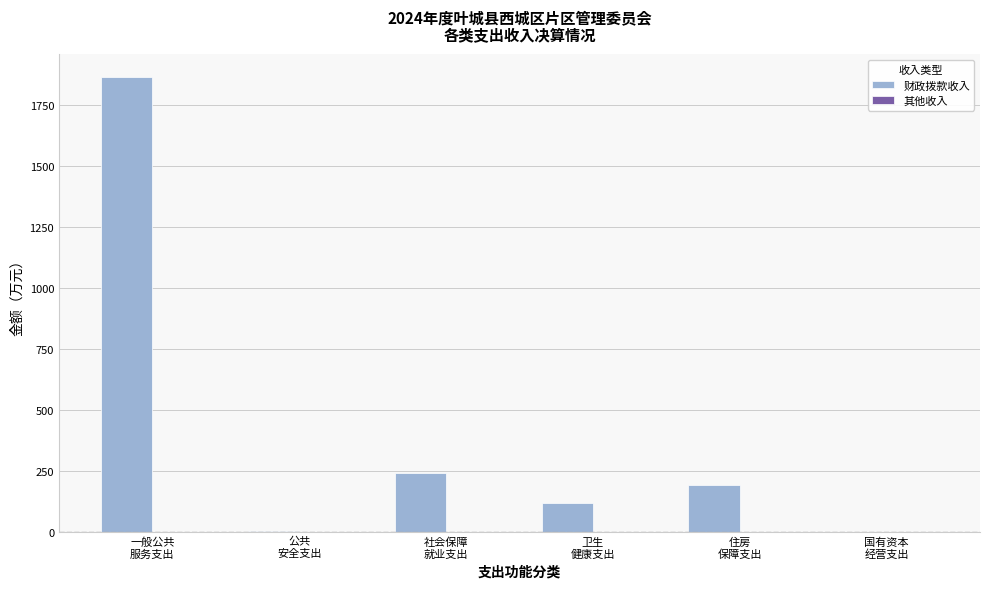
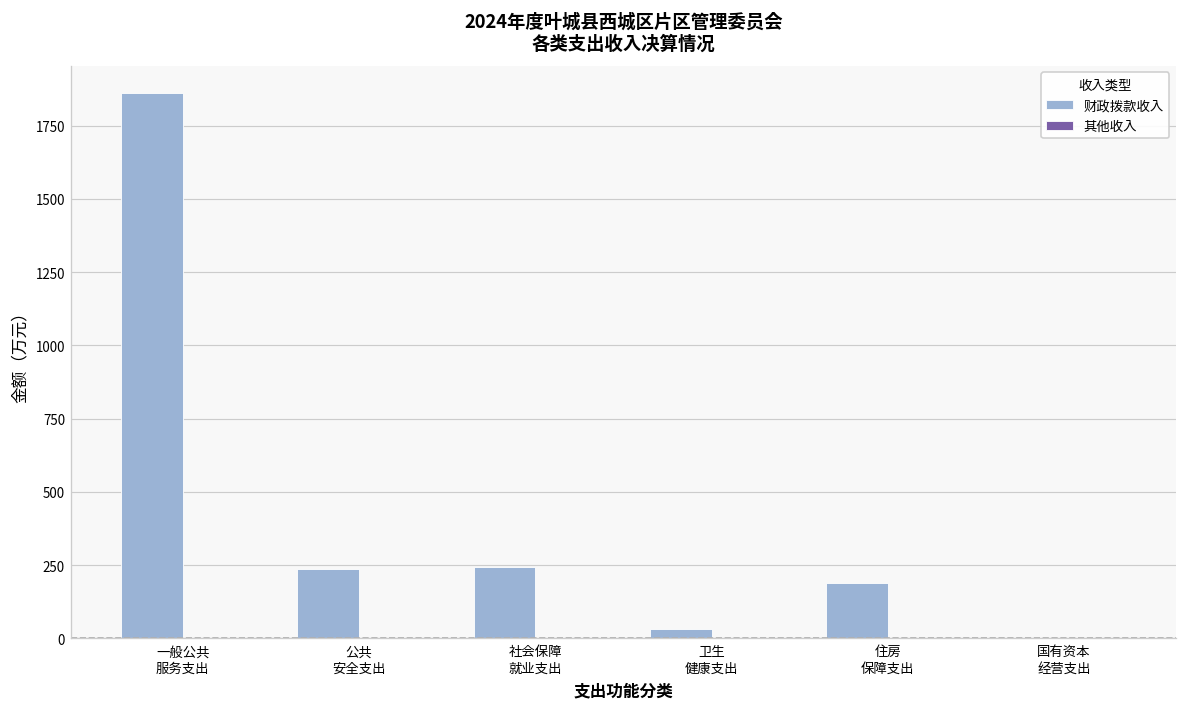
财政拨款收入, 公共 安全支出: 0 -> 240
财政拨款收入, 卫生 健康支出: 120 -> 30
